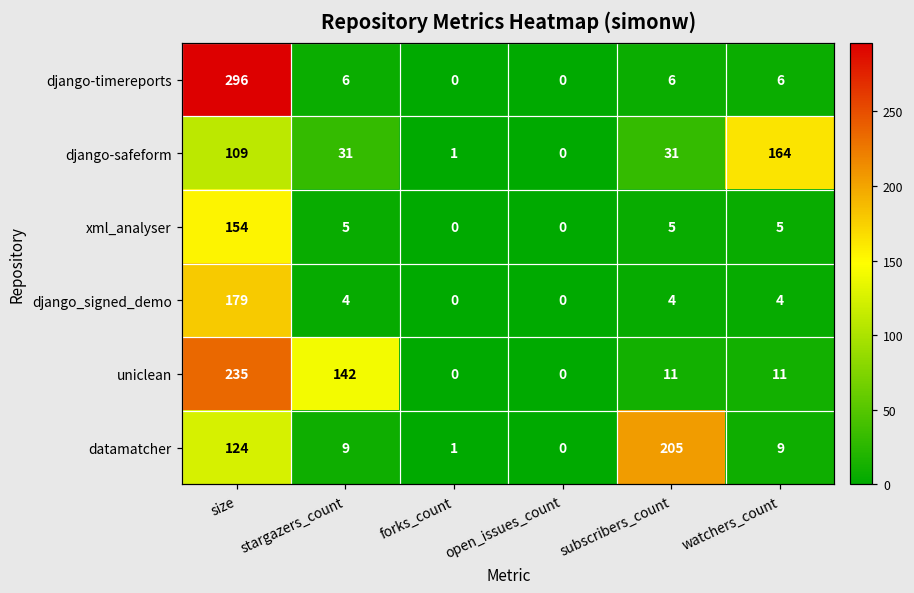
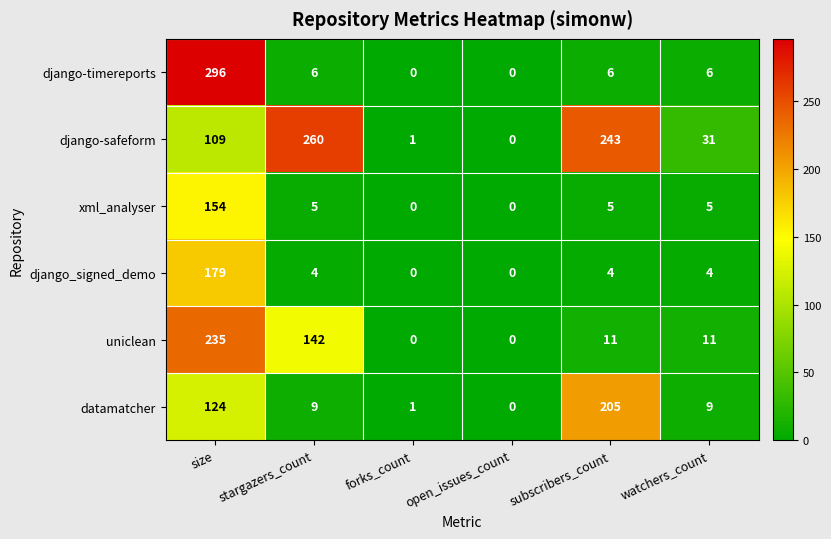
django-safeform, stargazers_count: 31 -> 260
django-safeform, subscribers_count: 31 -> 243
django-safeform, watchers_count: 164 -> 31
